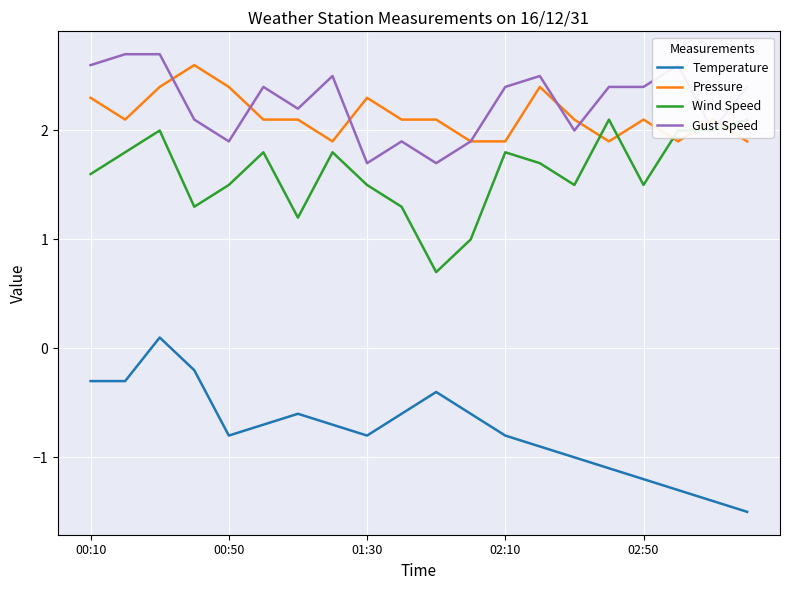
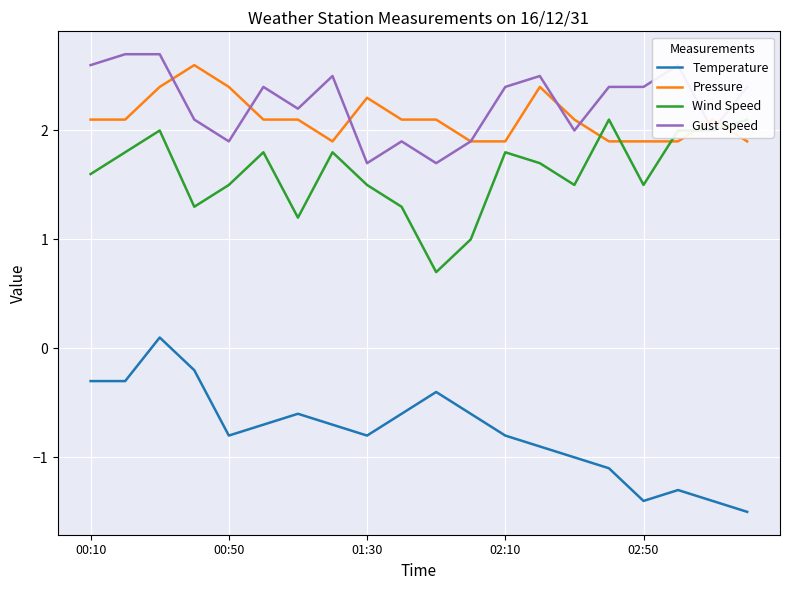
Pressure, 00:10: 2.30 -> 2.10
Temperature, 02:50: -1.2 -> -1.4
Pressure, 02:50: 2.10 -> 1.90
